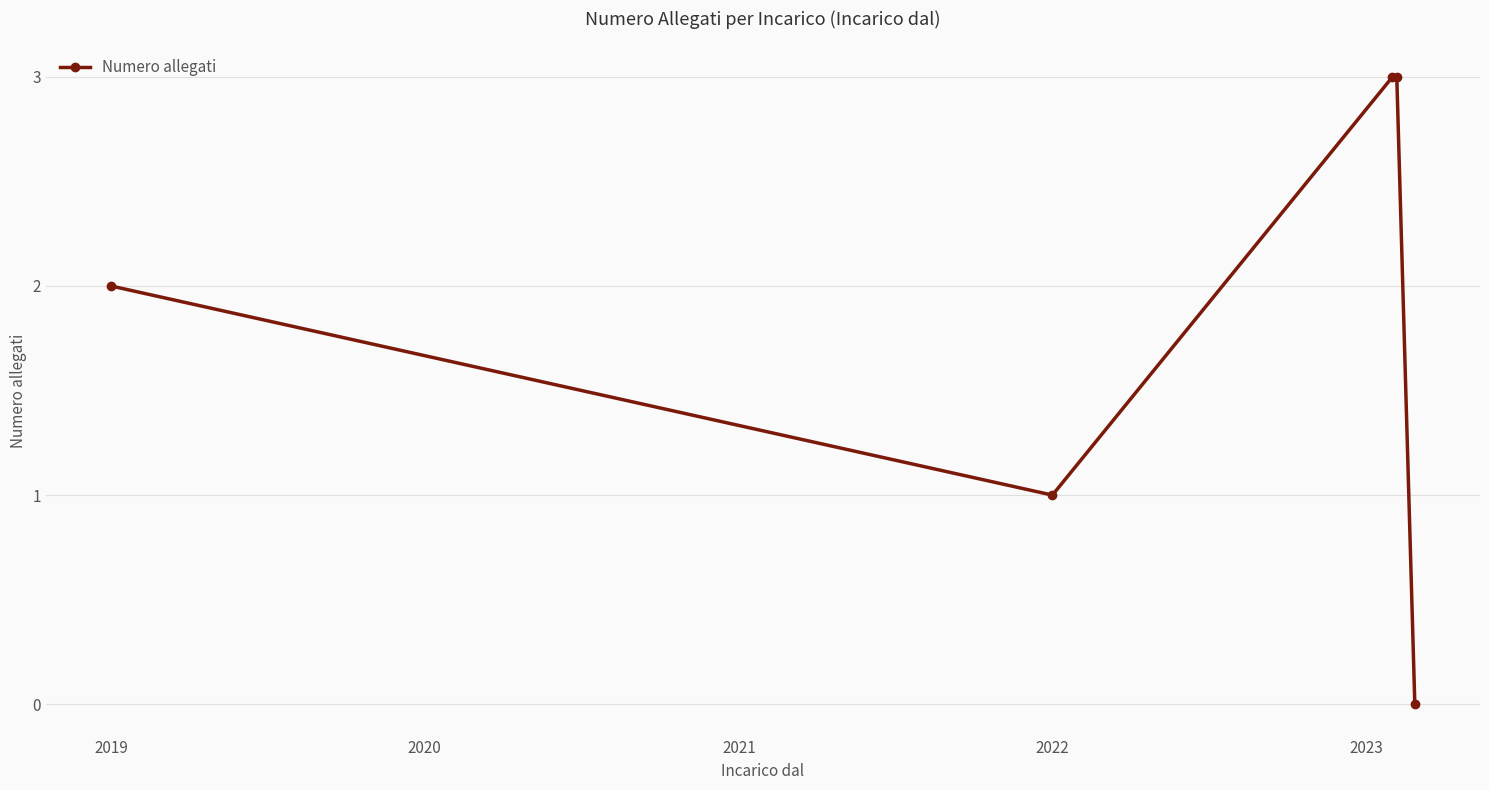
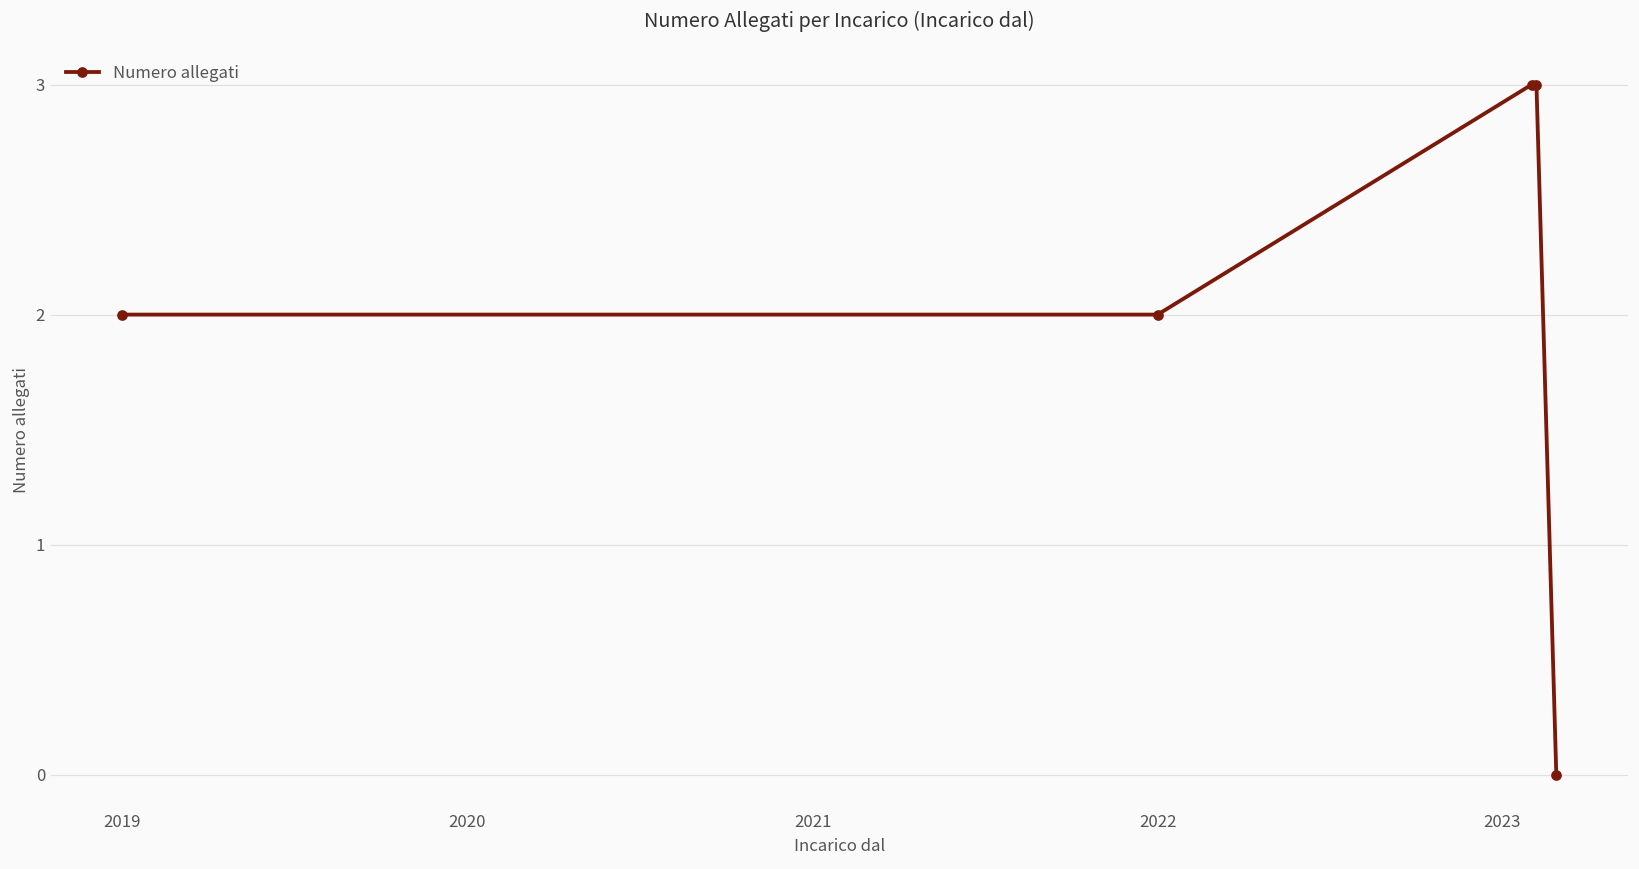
2022: 1 -> 2
